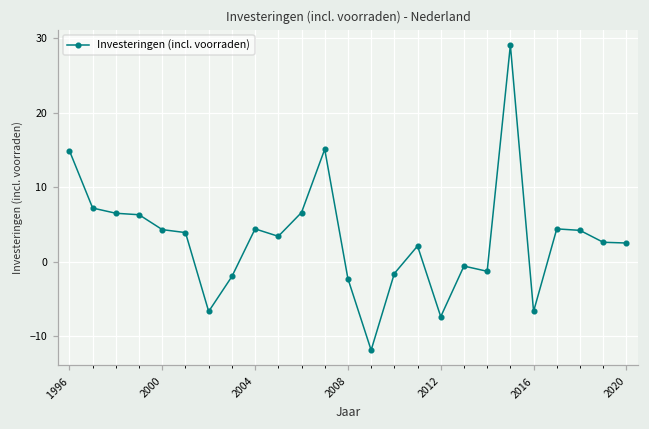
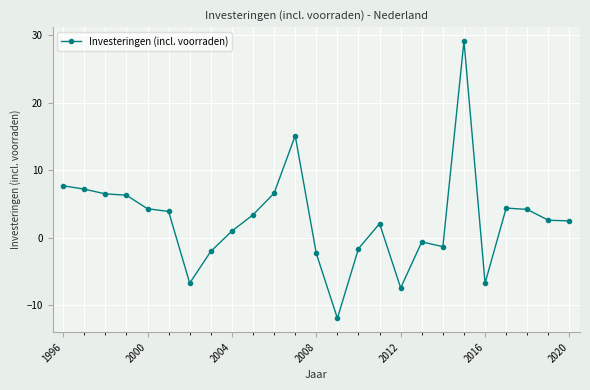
1996: 15 -> 8
2004: 4 -> 1
